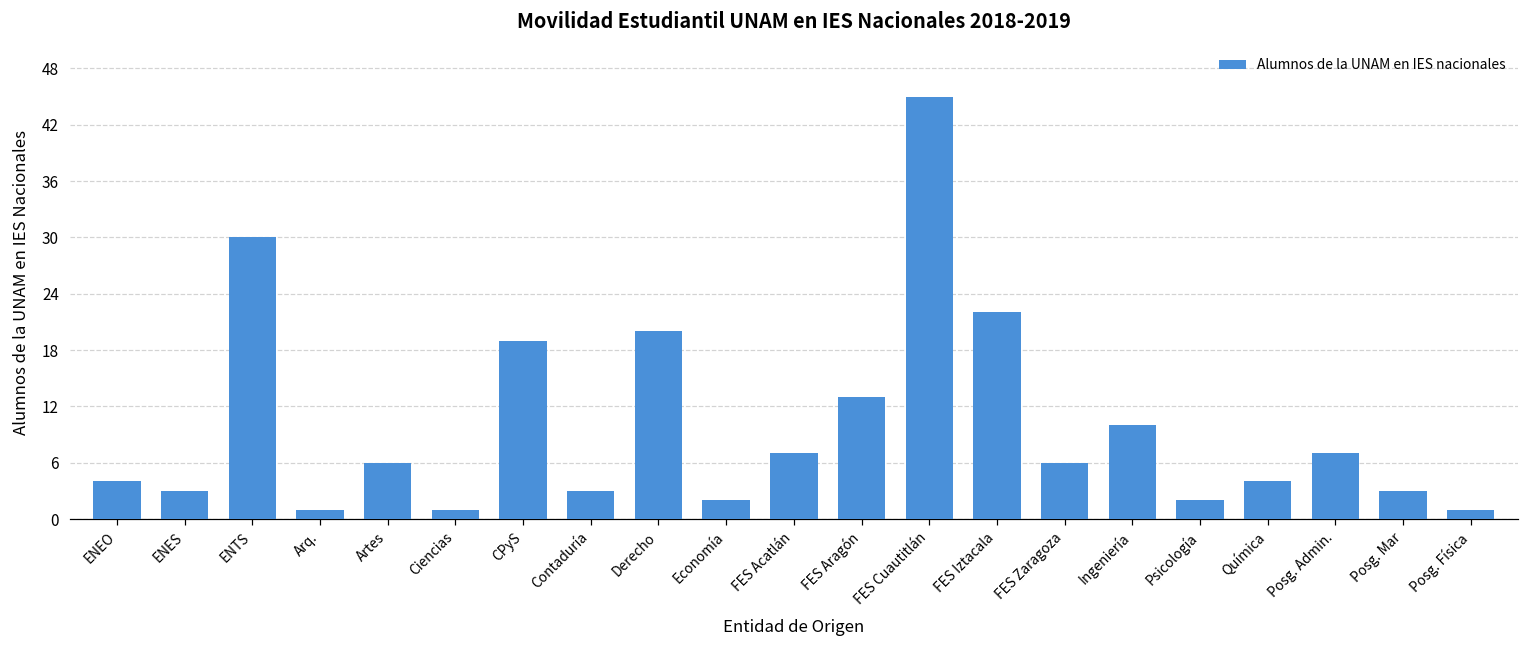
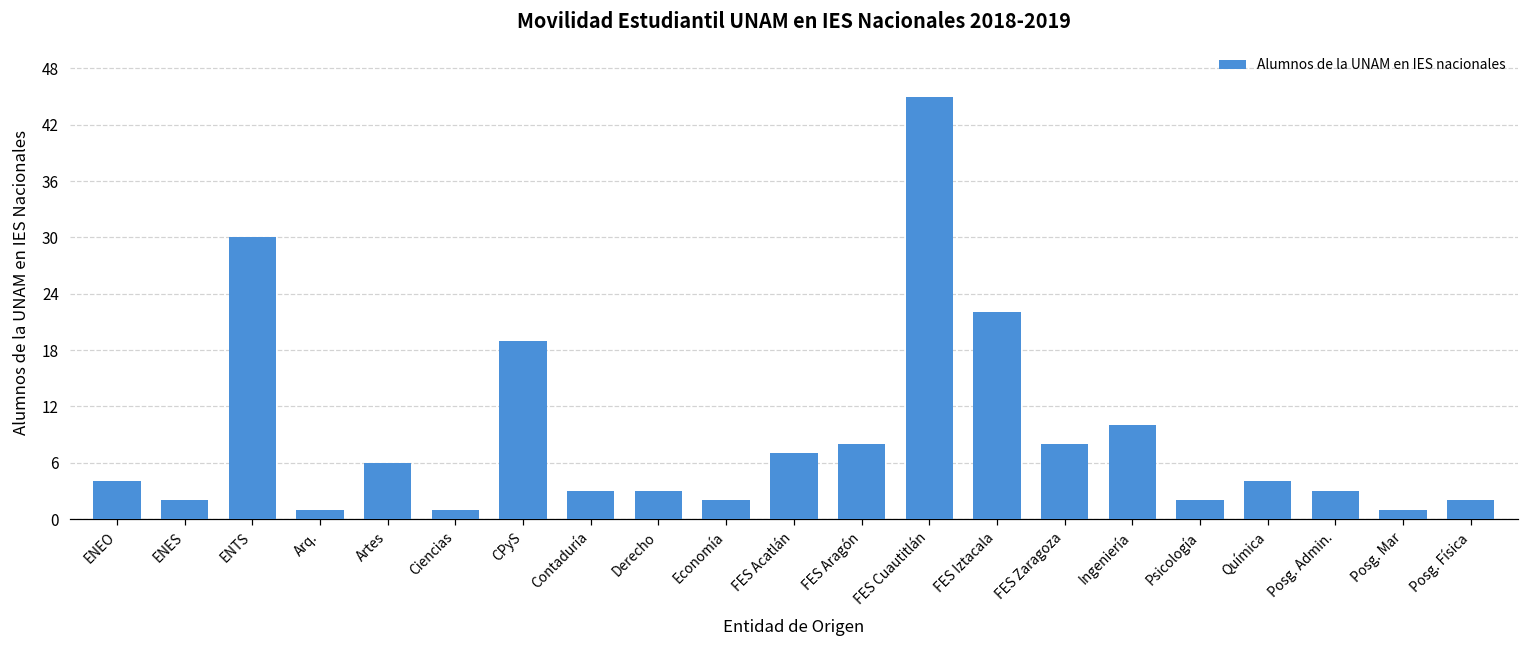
ENES: 3 -> 2
Derecho: 20 -> 3
FES Aragón: 13 -> 8
FES Zaragoza: 6 -> 8
Posg. Admin.: 7 -> 3
Posg. Mar: 3 -> 1
Posg. Física: 1 -> 2
